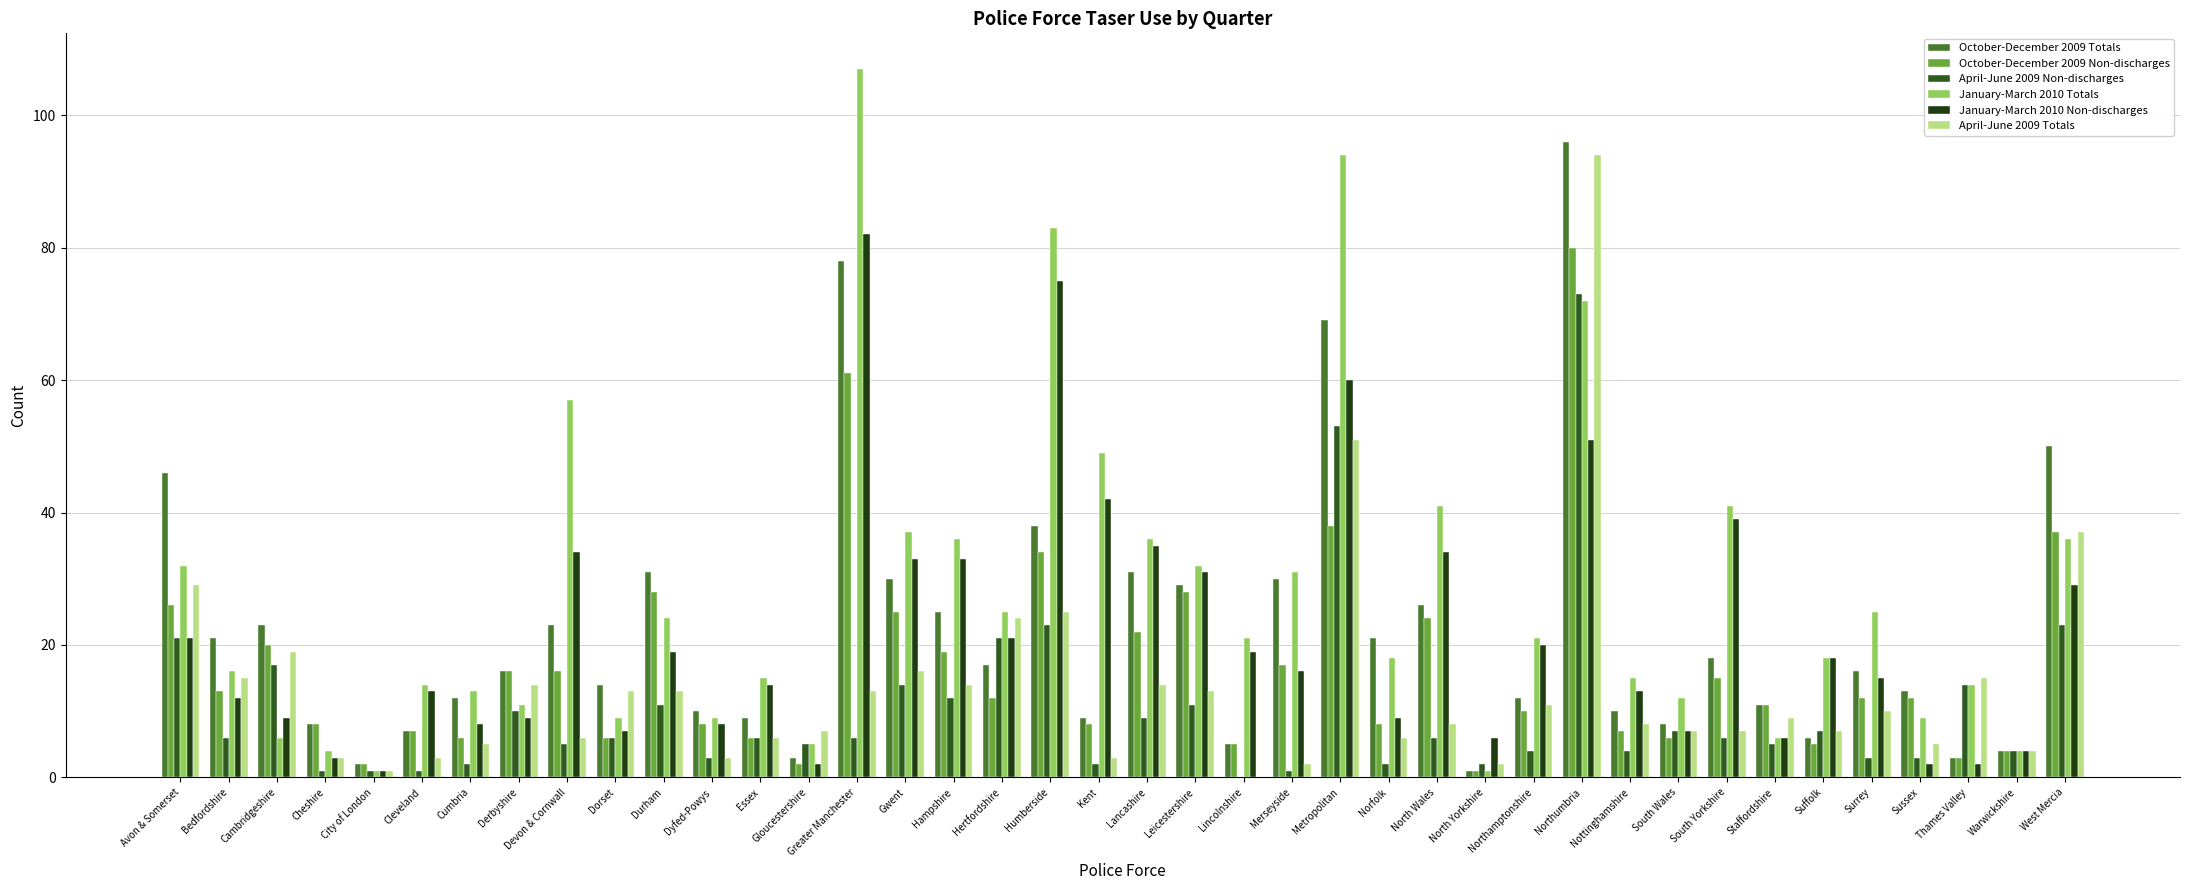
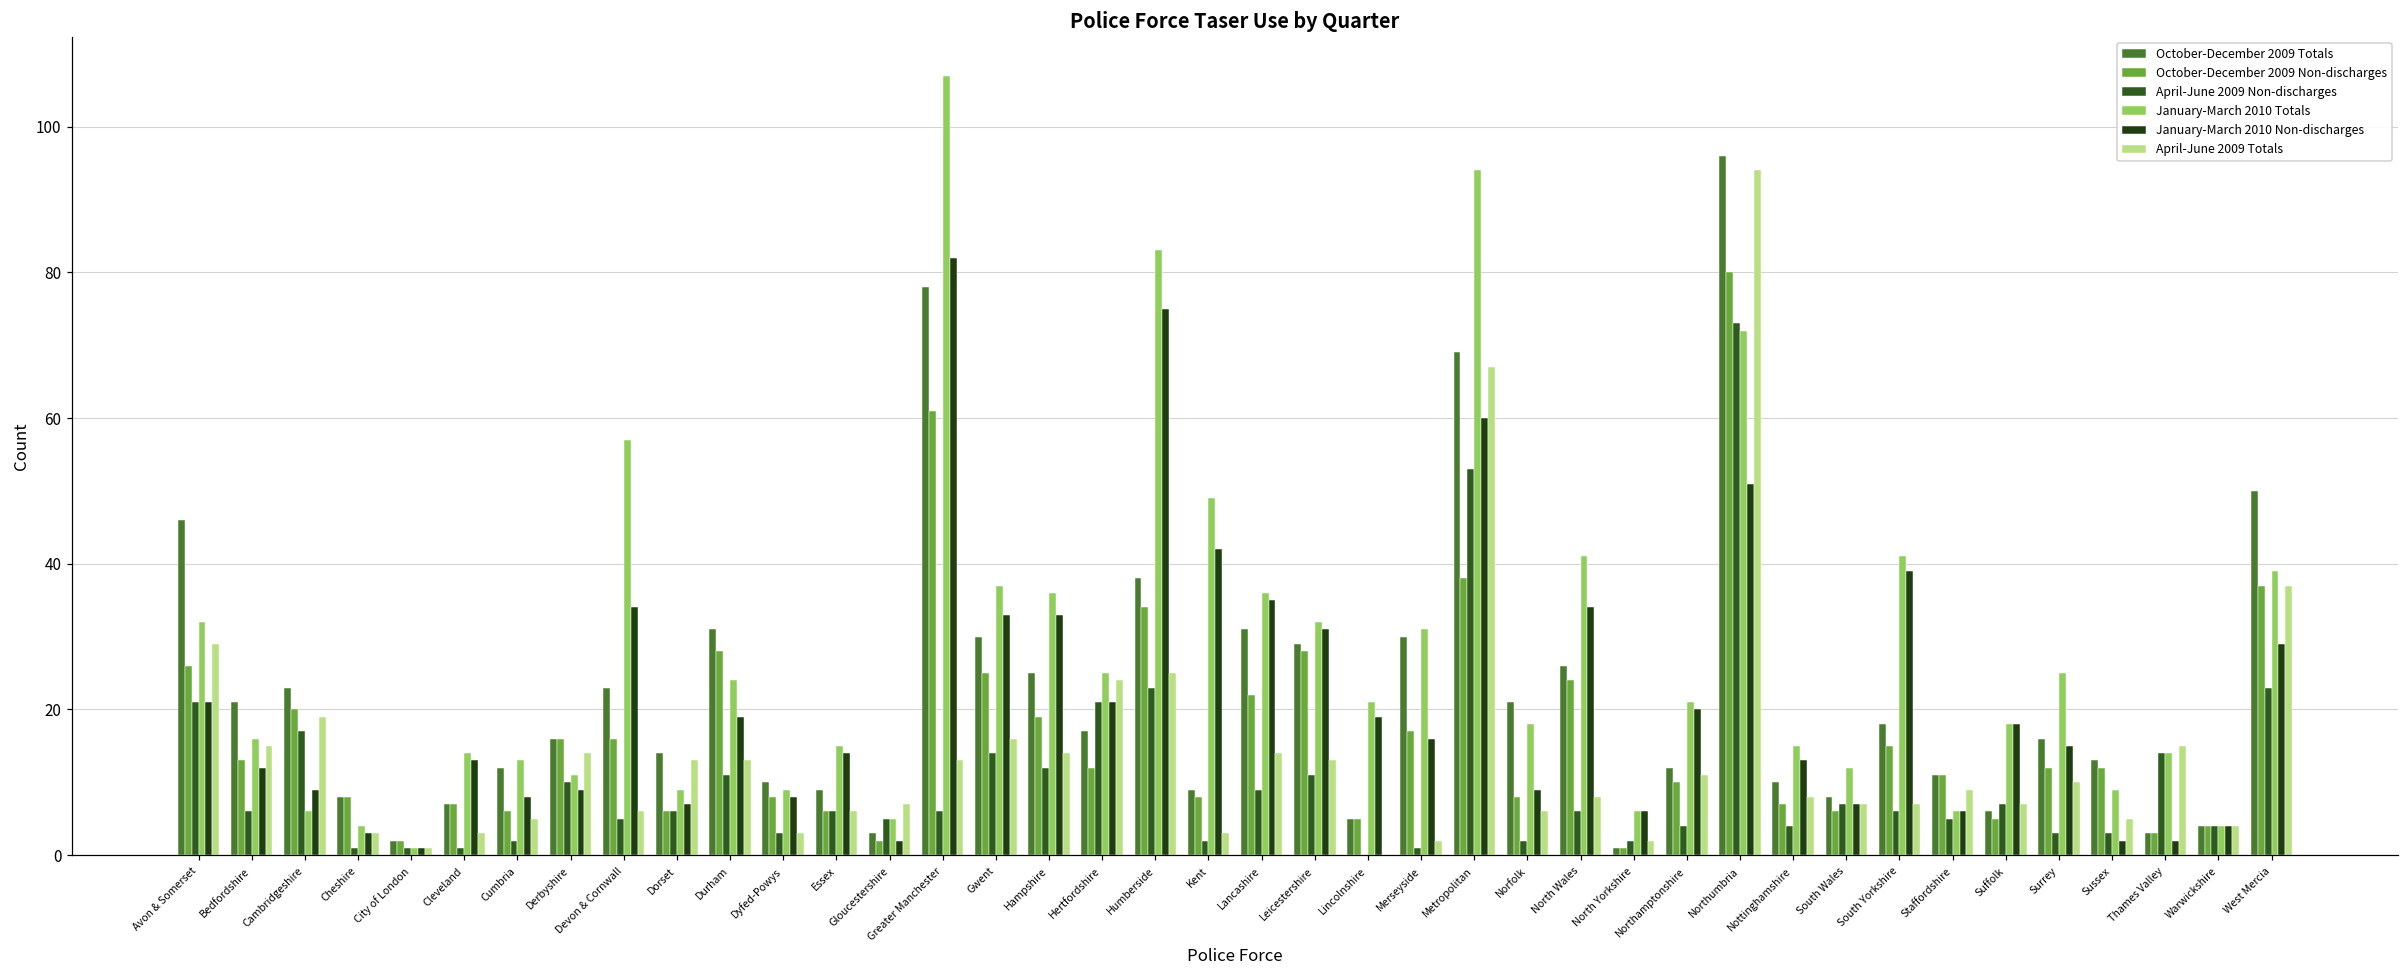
April-June 2009 Totals, Metropolitan: 51 -> 67
January-March 2010 Totals, North Yorkshire: 1 -> 6
January-March 2010 Totals, West Mercia: 36 -> 39
